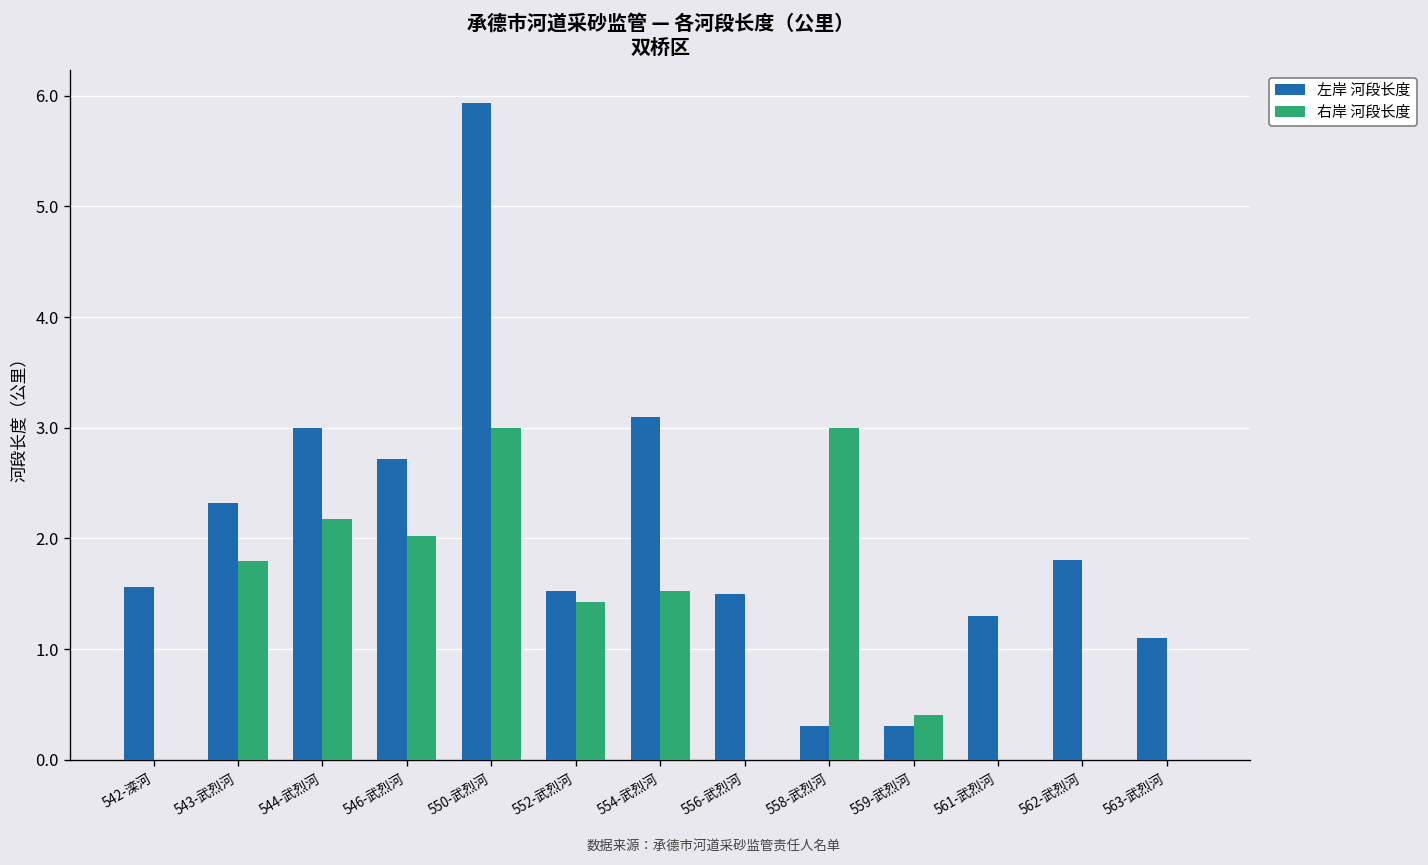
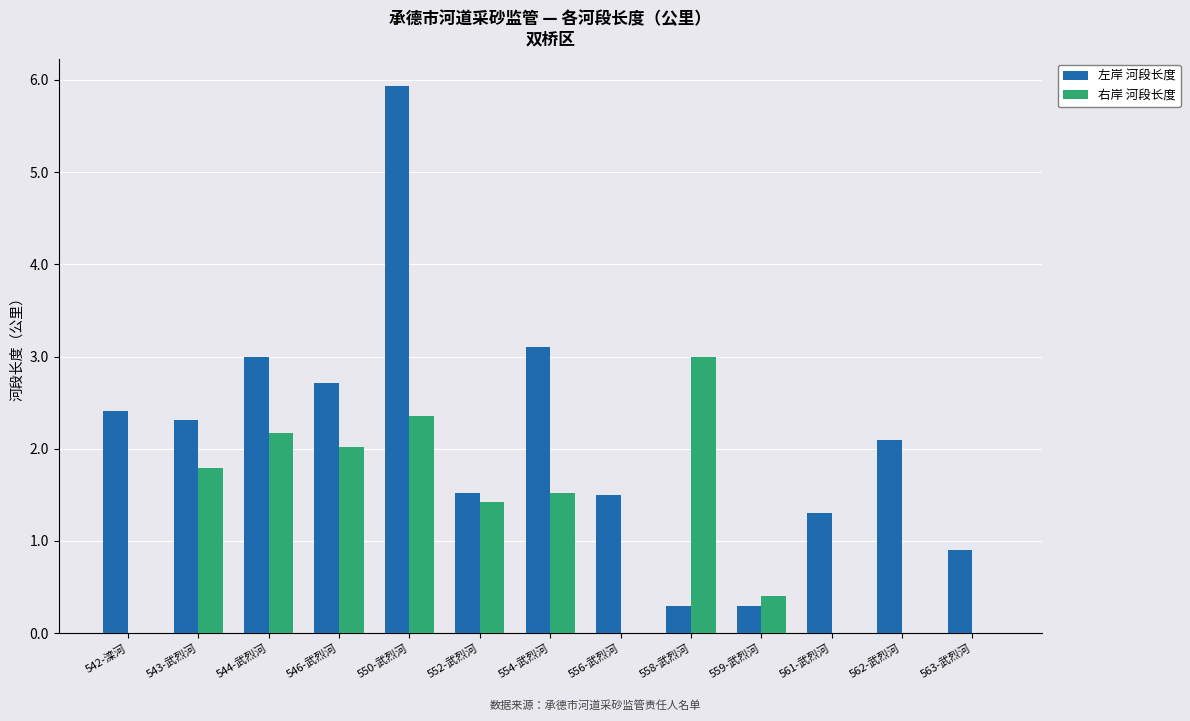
左岸 河段长度, 542-滦河: 1.6 -> 2.4
右岸 河段长度, 550-武烈河: 3.0 -> 2.4
左岸 河段长度, 562-武烈河: 1.8 -> 2.1
左岸 河段长度, 563-武烈河: 1.1 -> 0.9
